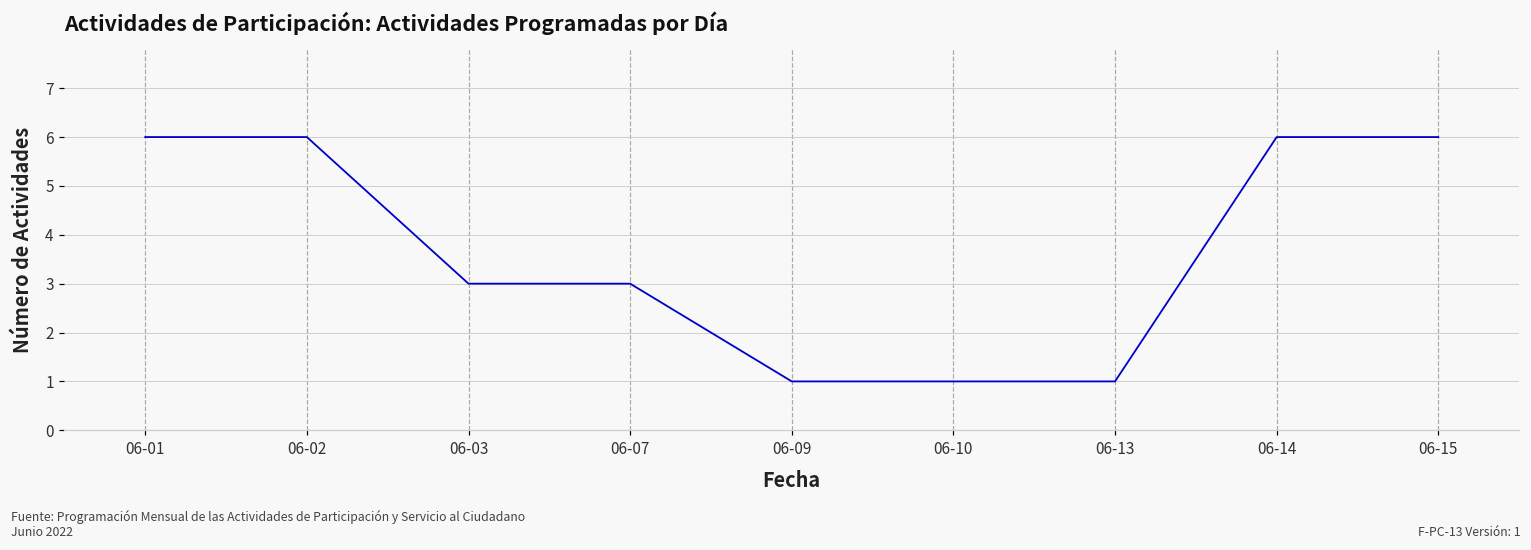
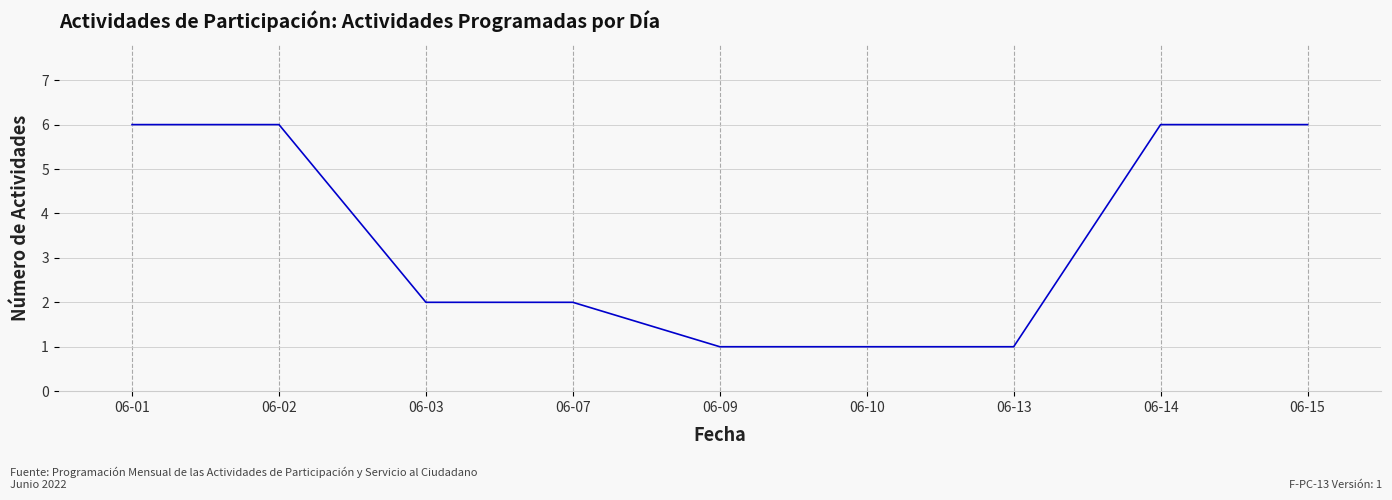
06-03: 3 -> 2
06-07: 3 -> 2
